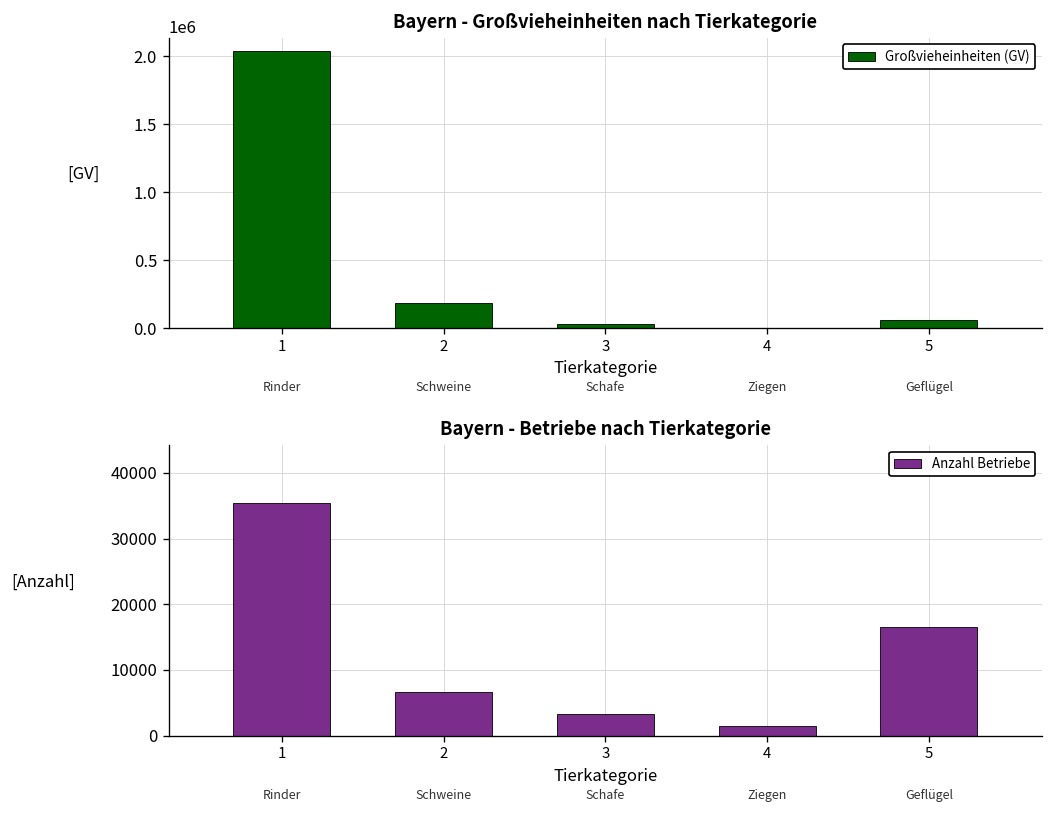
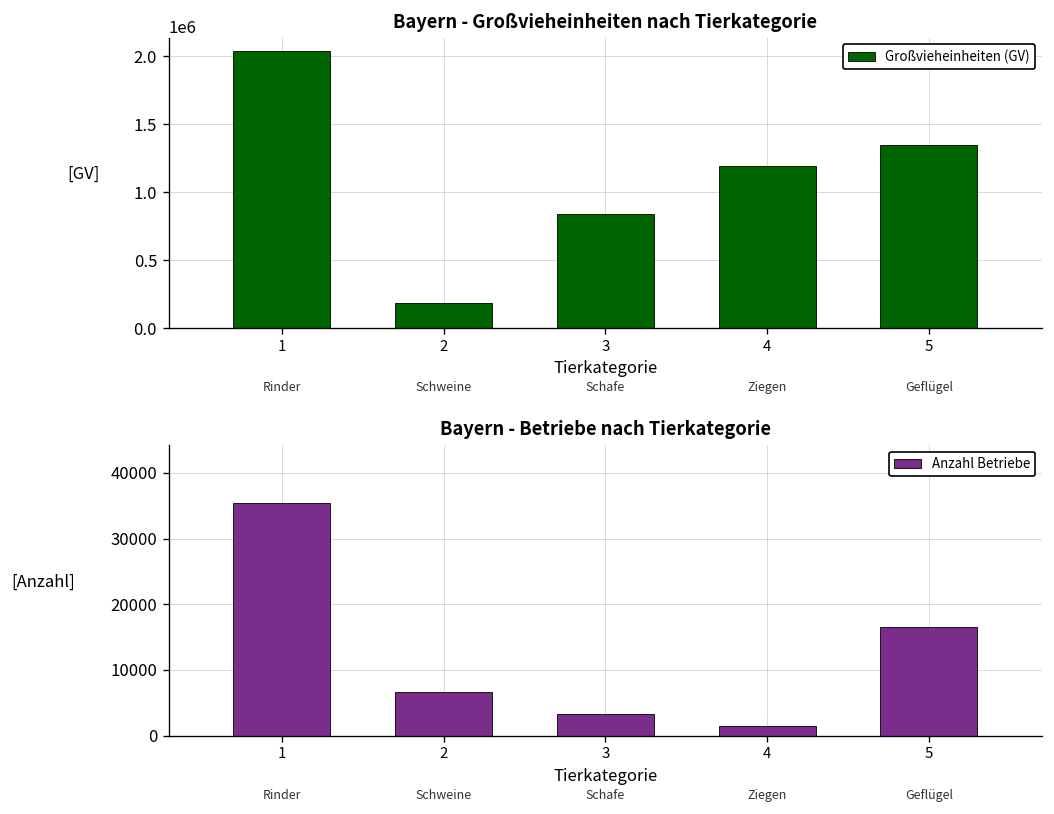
Bayern - Großvieheinheiten nach Tierkategorie, 3: 30000 -> 840000
Bayern - Großvieheinheiten nach Tierkategorie, 4: 0 -> 1200000
Bayern - Großvieheinheiten nach Tierkategorie, 5: 60000 -> 1350000
